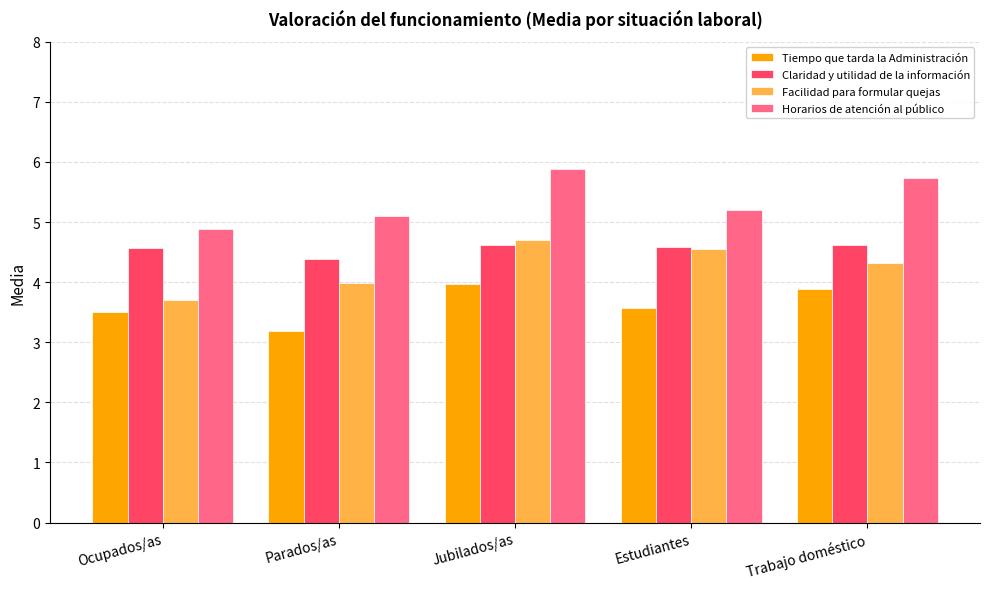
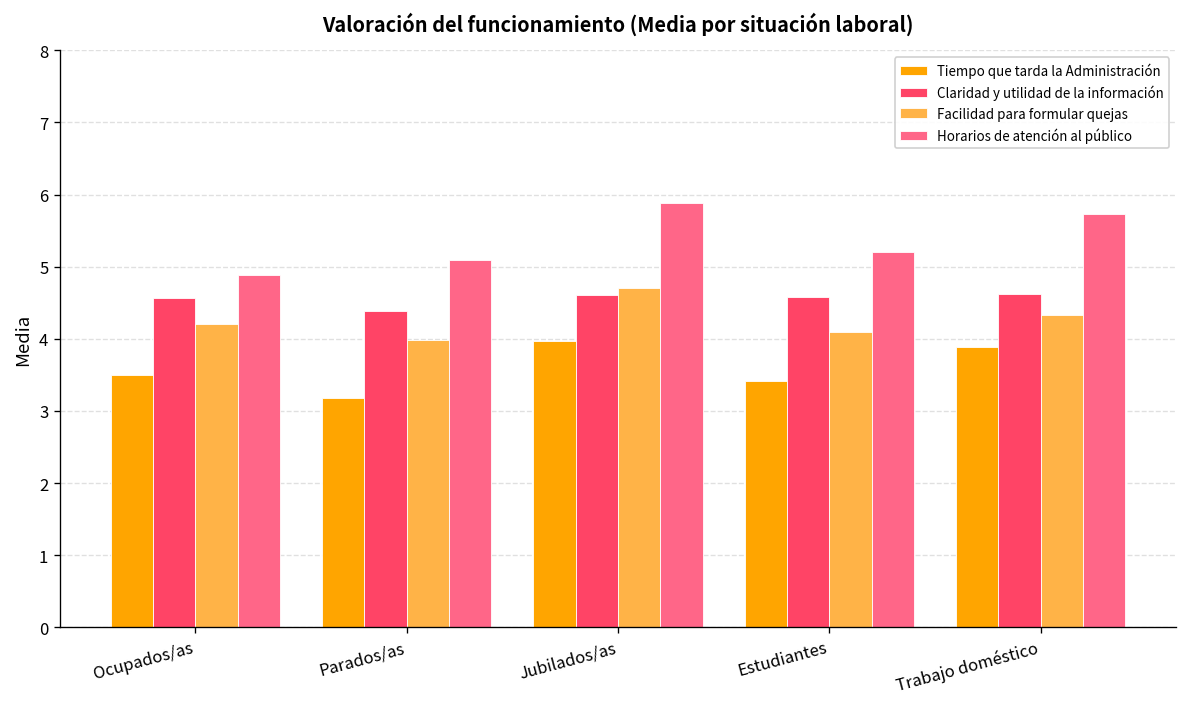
Facilidad para formular quejas, Ocupados/as: 3.7 -> 4.2
Tiempo que tarda la Administración, Estudiantes: 3.6 -> 3.4
Facilidad para formular quejas, Estudiantes: 4.6 -> 4.1
